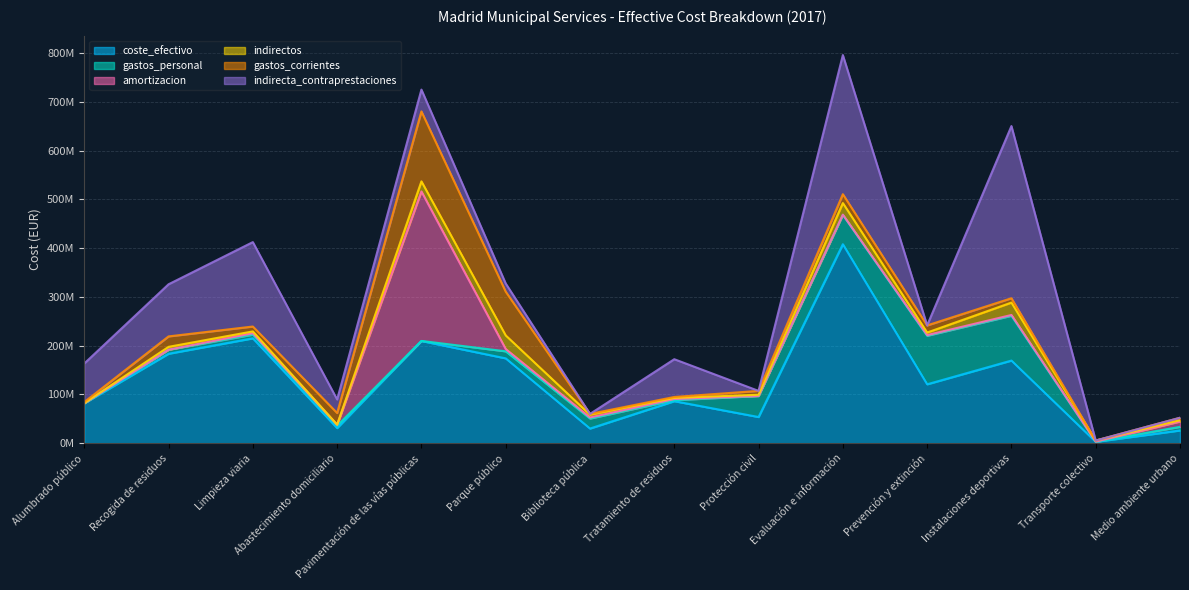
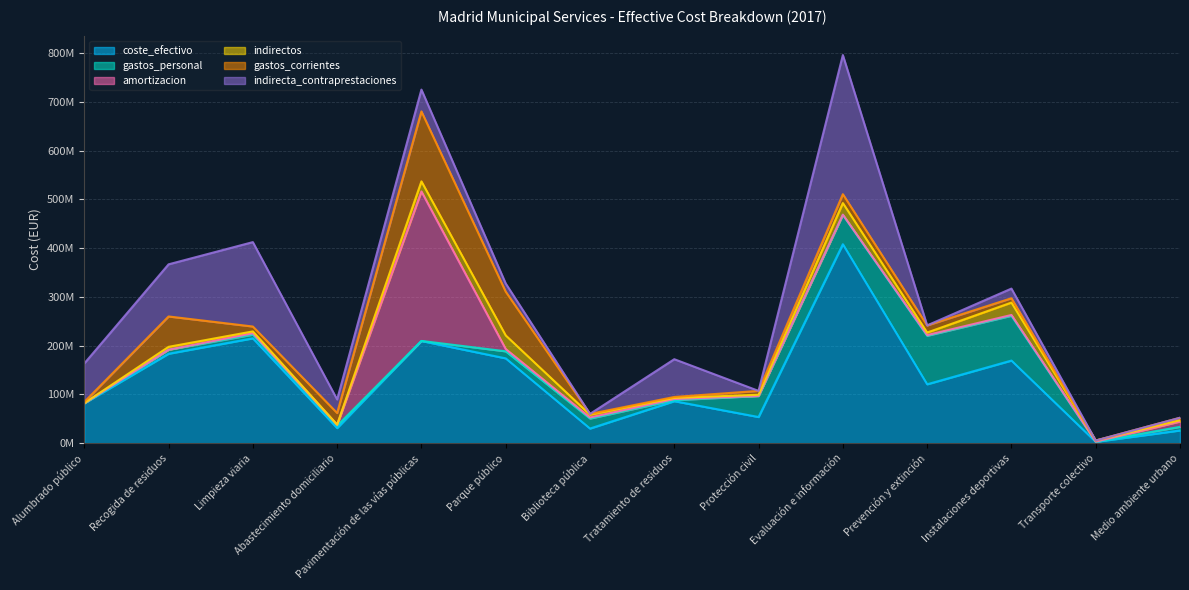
gastos_corrientes, Recogida de residuos: 20000000 -> 60000000
indirecta_contraprestaciones, Instalaciones deportivas: 350000000 -> 20000000
